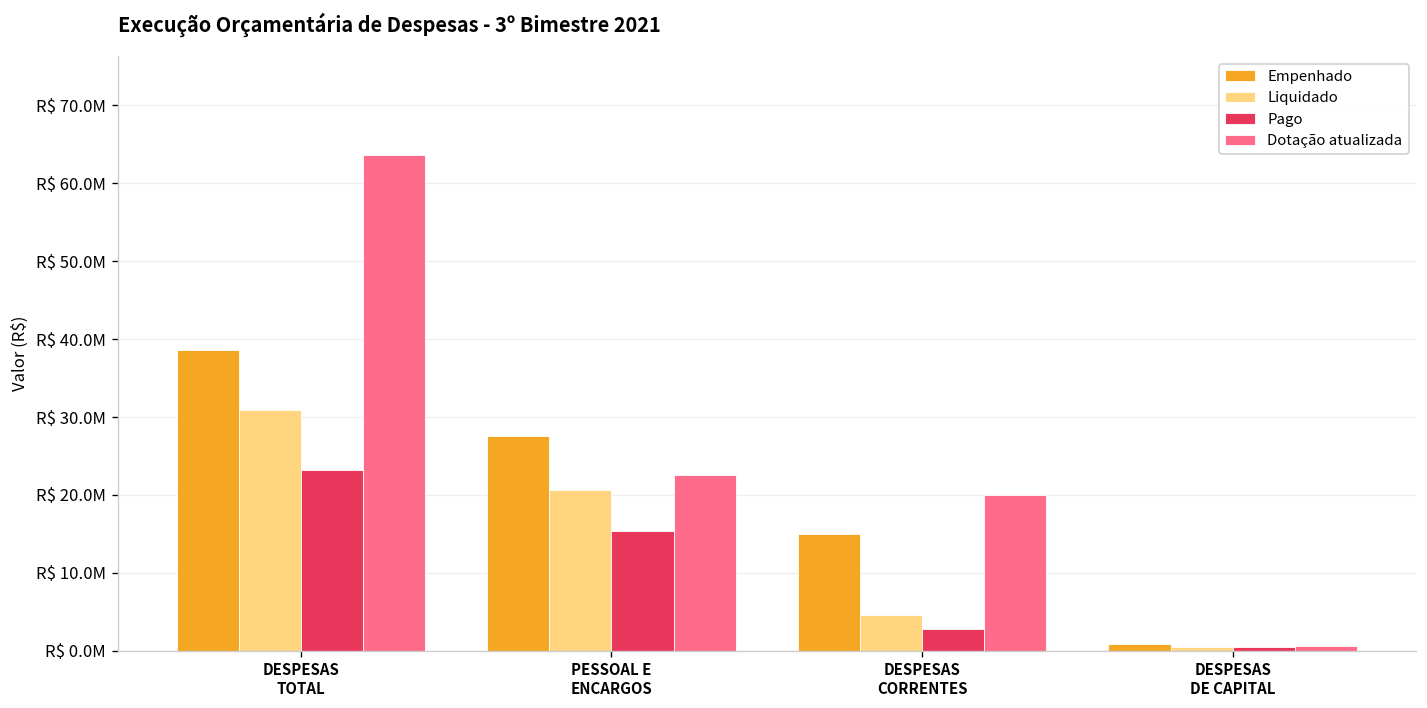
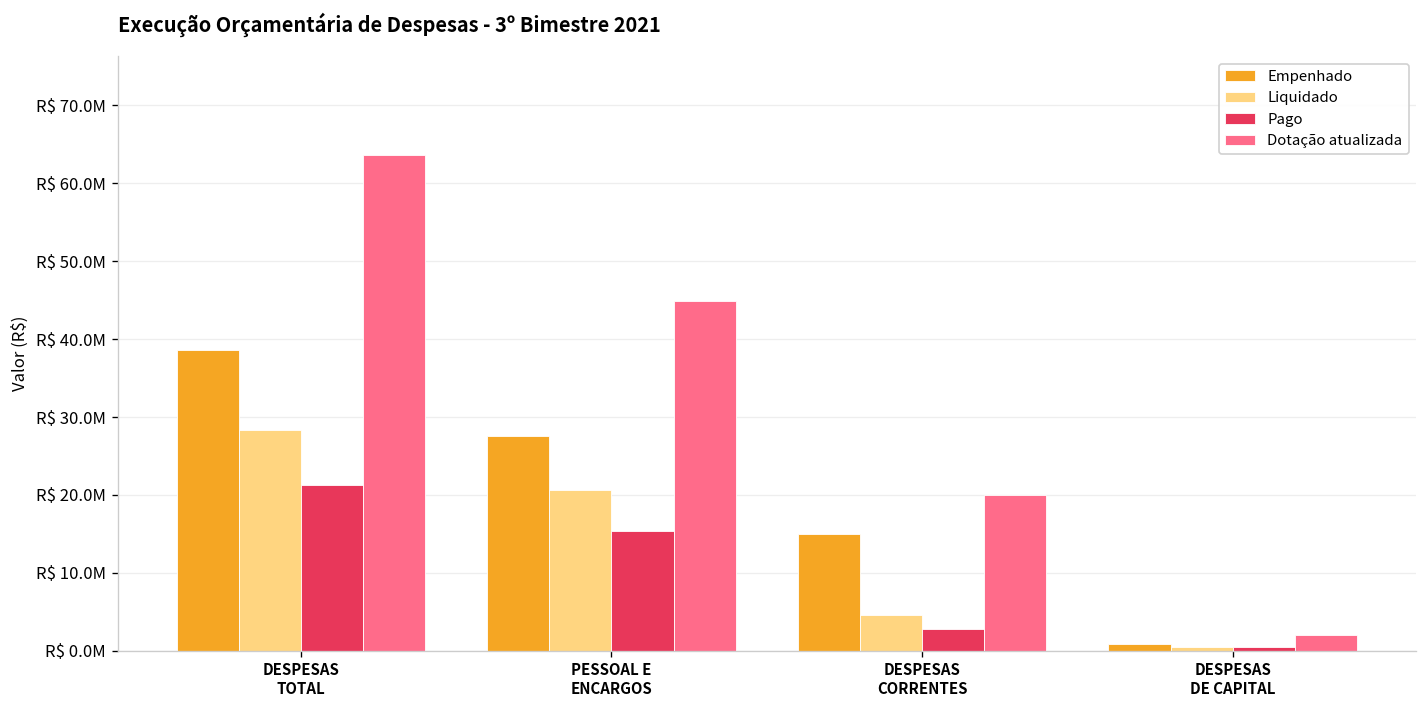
Liquidado, DESPESAS TOTAL: R$ 31000000 -> R$ 28000000
Pago, DESPESAS TOTAL: R$ 23000000 -> R$ 21000000
Dotação atualizada, PESSOAL E ENCARGOS: R$ 23000000 -> R$ 45000000
Dotação atualizada, DESPESAS DE CAPITAL: R$ 1000000 -> R$ 2000000
